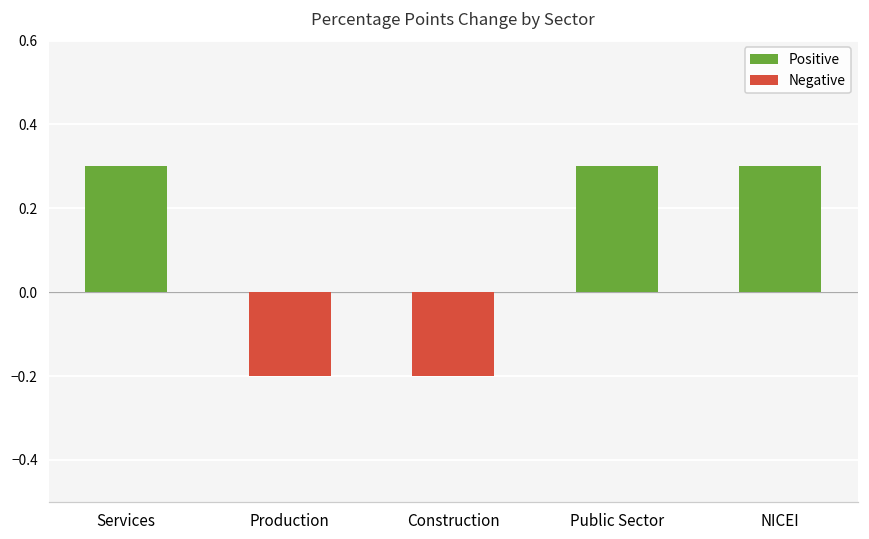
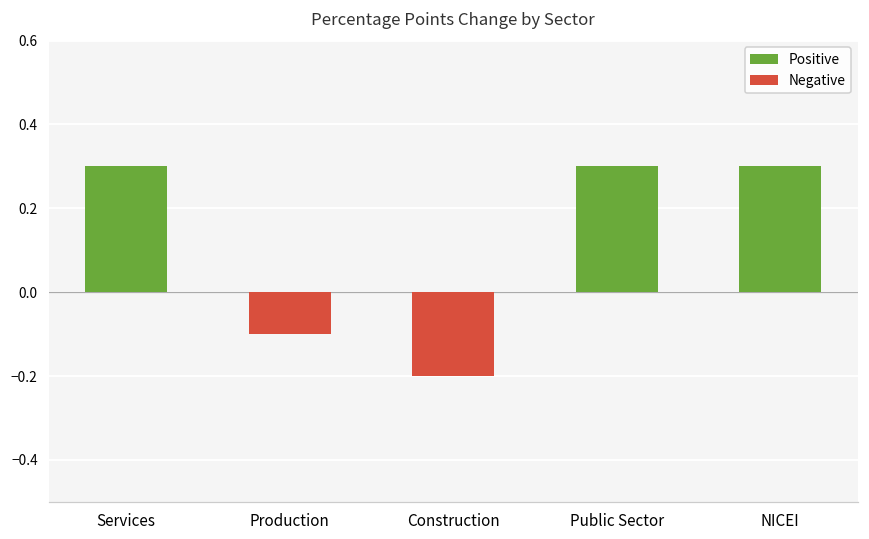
Production: -0.2 -> -0.1
